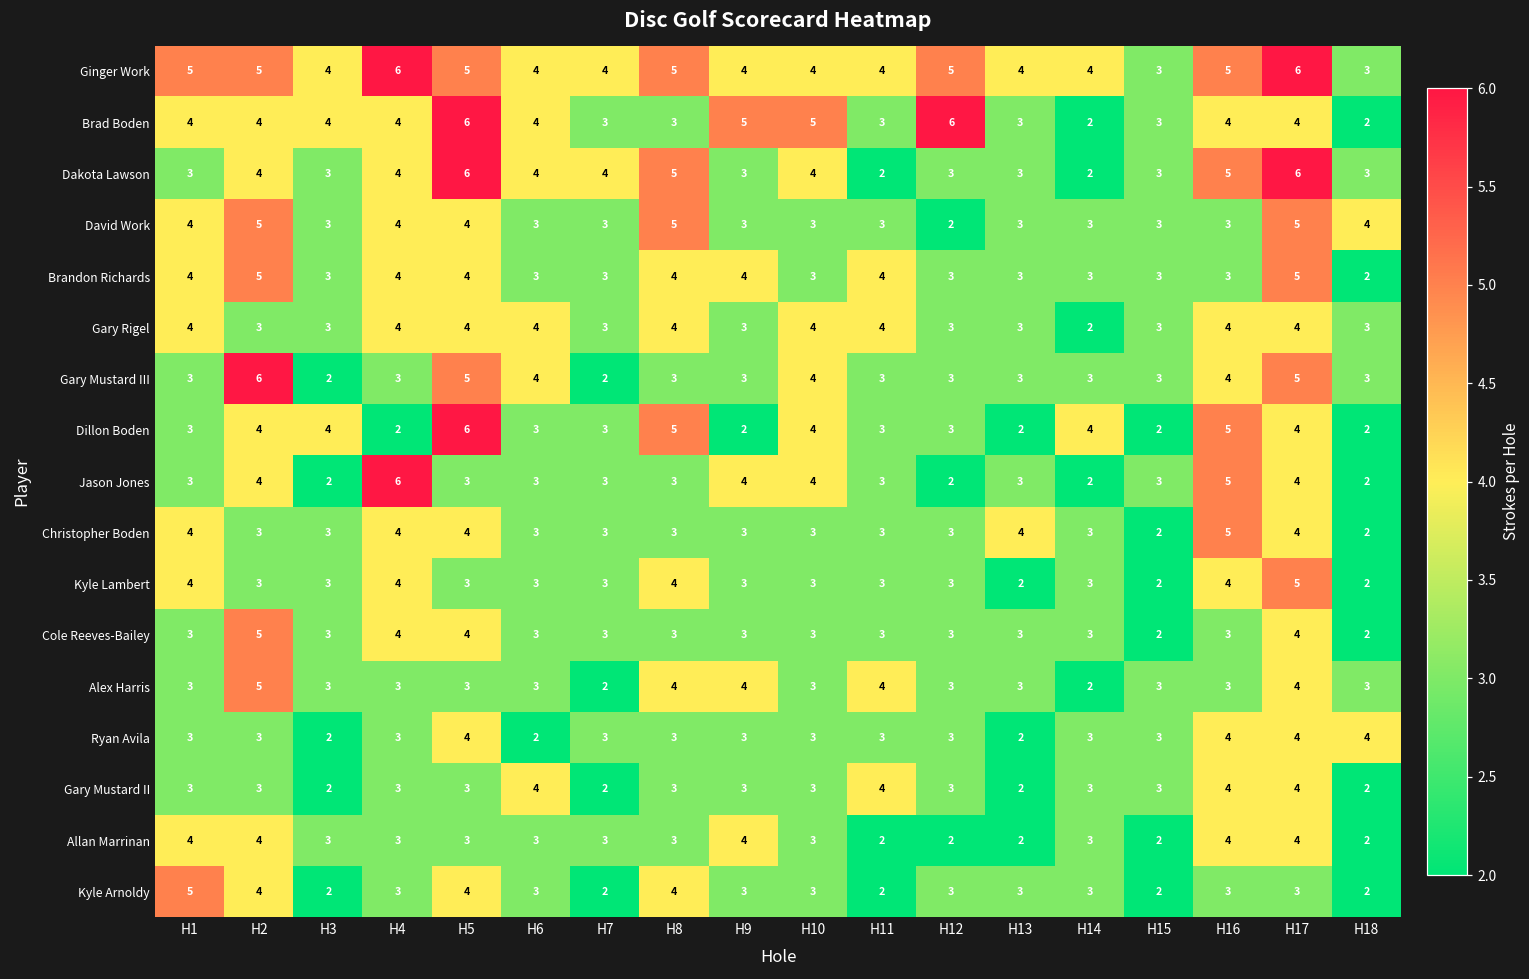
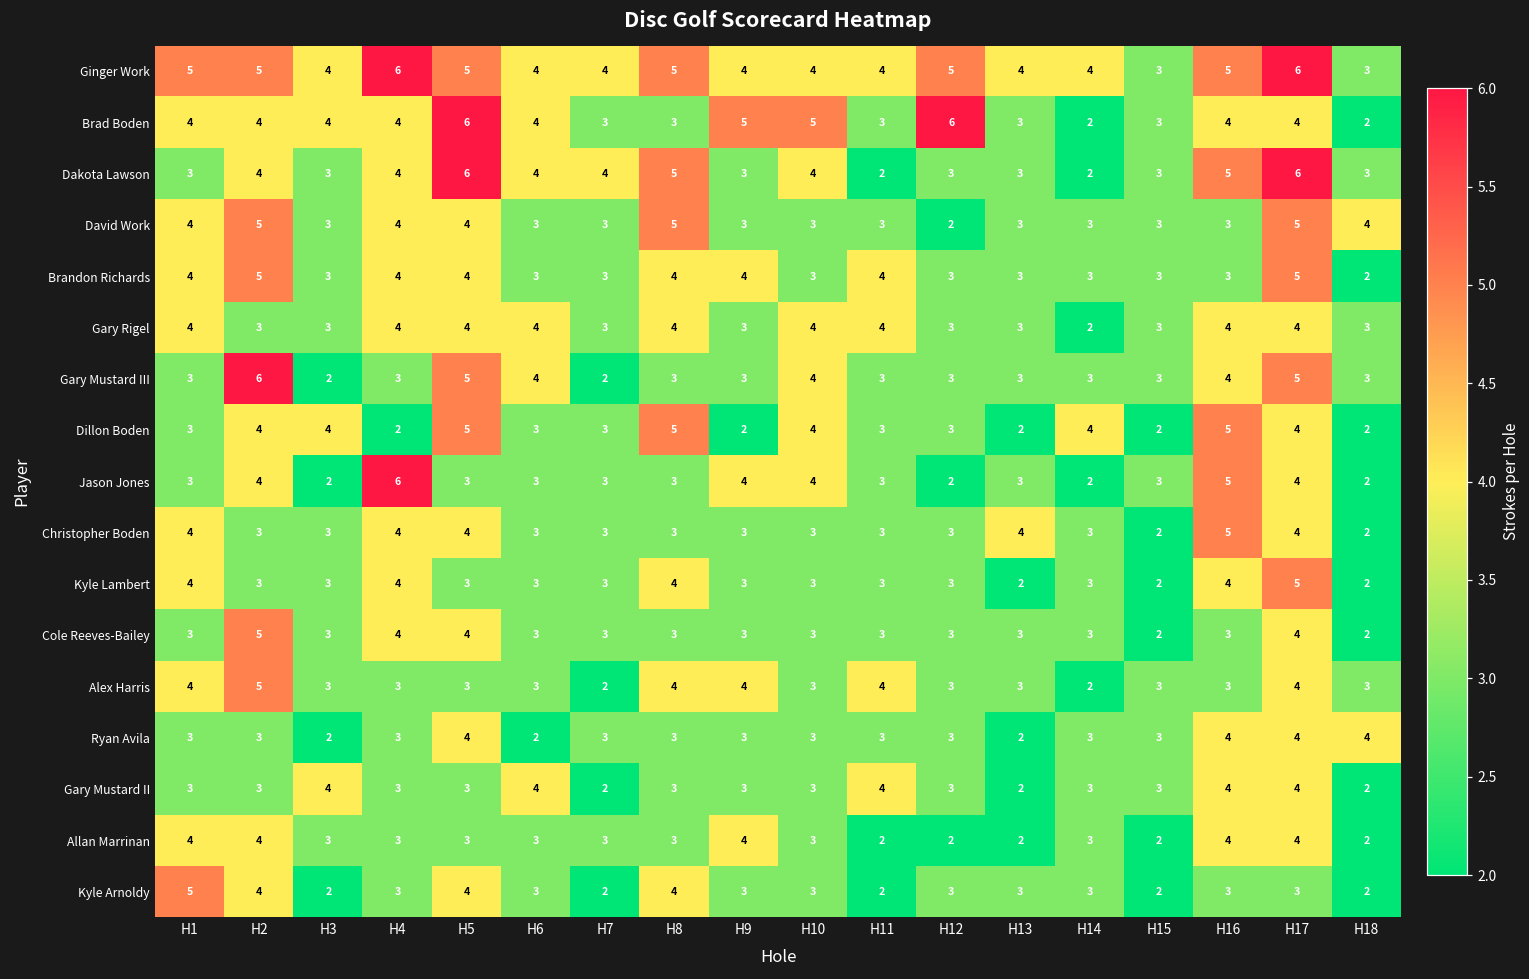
Dillon Boden, H5: 6 -> 5
Alex Harris, H1: 3 -> 4
Gary Mustard II, H3: 2 -> 4
